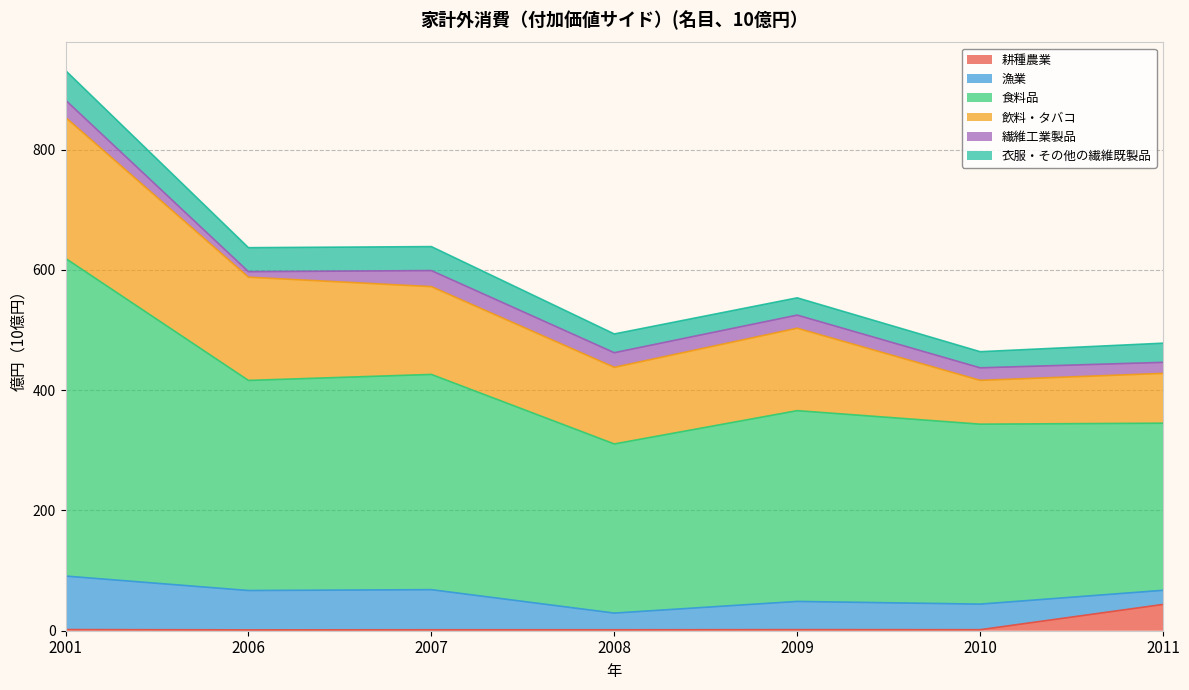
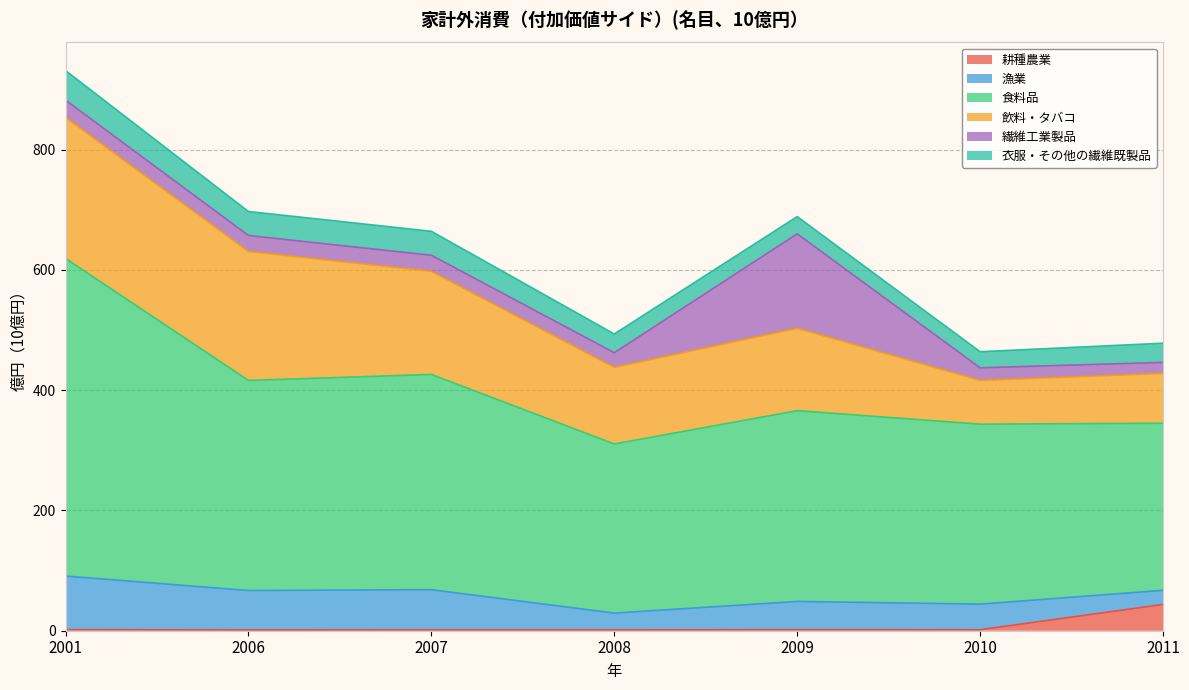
飲料・タバコ, 2006: 170 -> 210
繊維工業製品, 2006: 10 -> 30
飲料・タバコ, 2007: 150 -> 170
繊維工業製品, 2009: 20 -> 160
